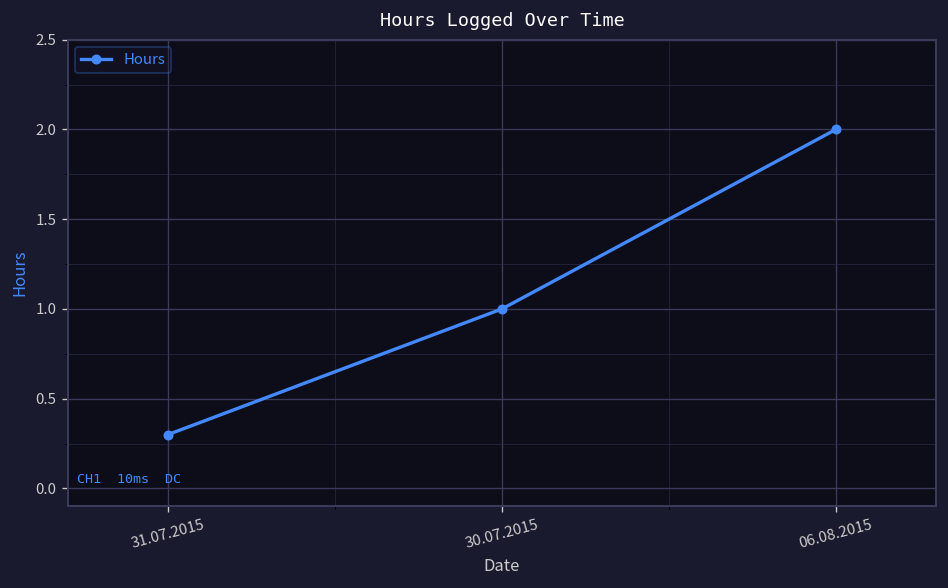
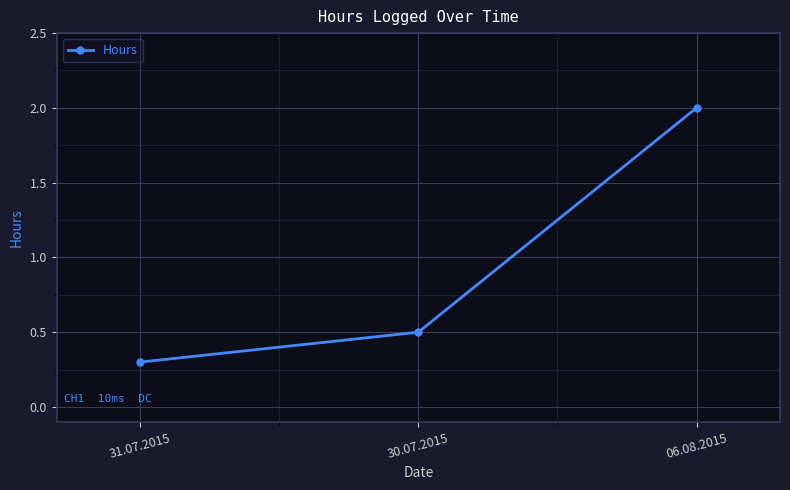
30.07.2015: 1.0 -> 0.5
